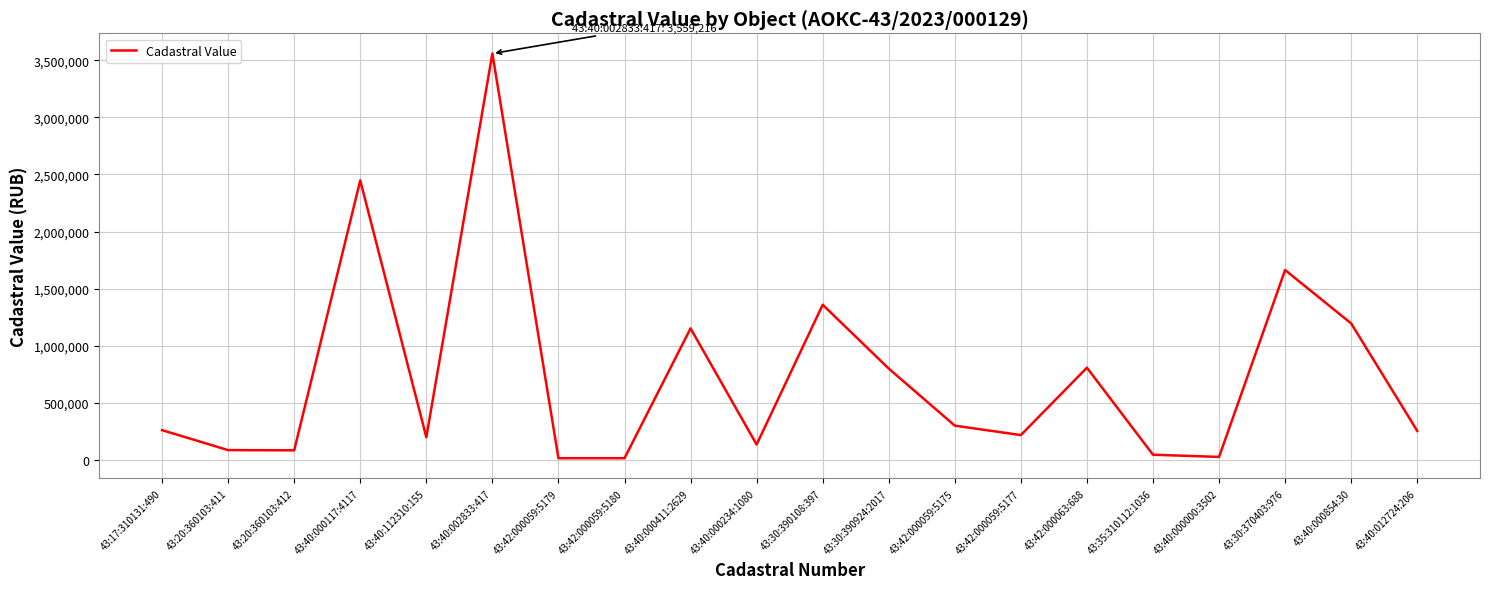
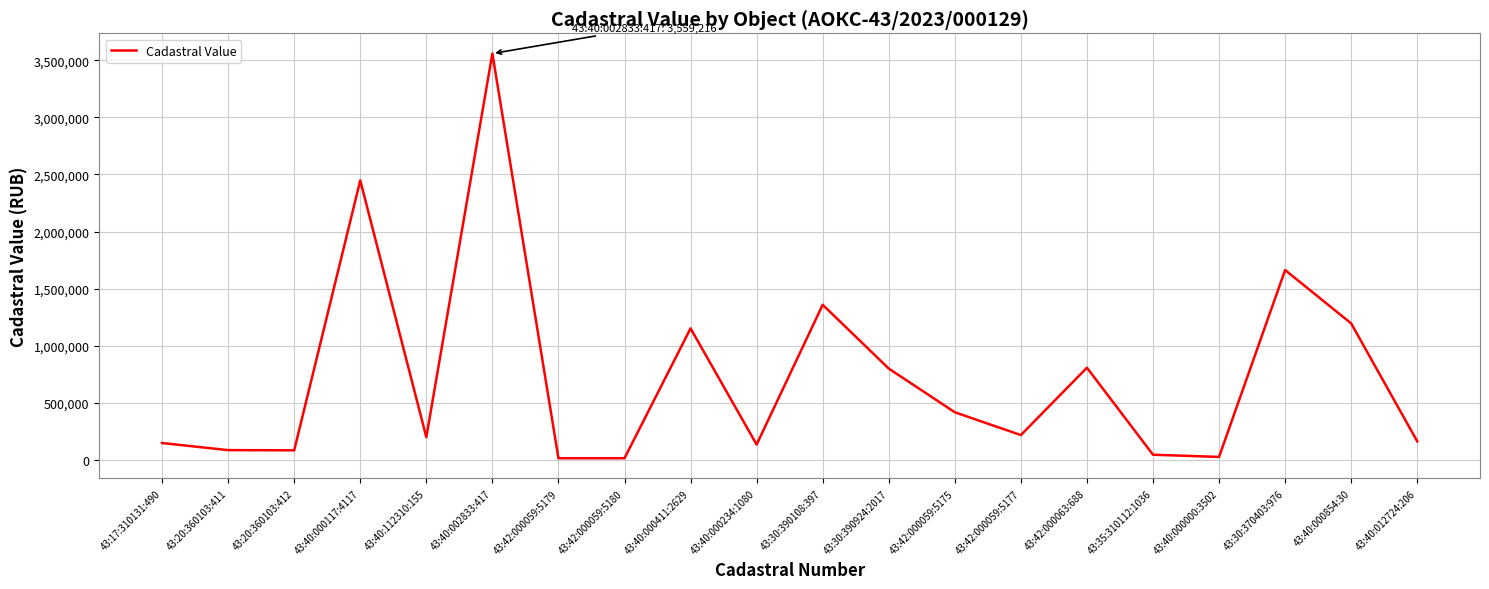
43:17:310131:490: 260,000 -> 150,000
43:42:000059:5175: 300,000 -> 420,000
43:40:012724:206: 250,000 -> 160,000
